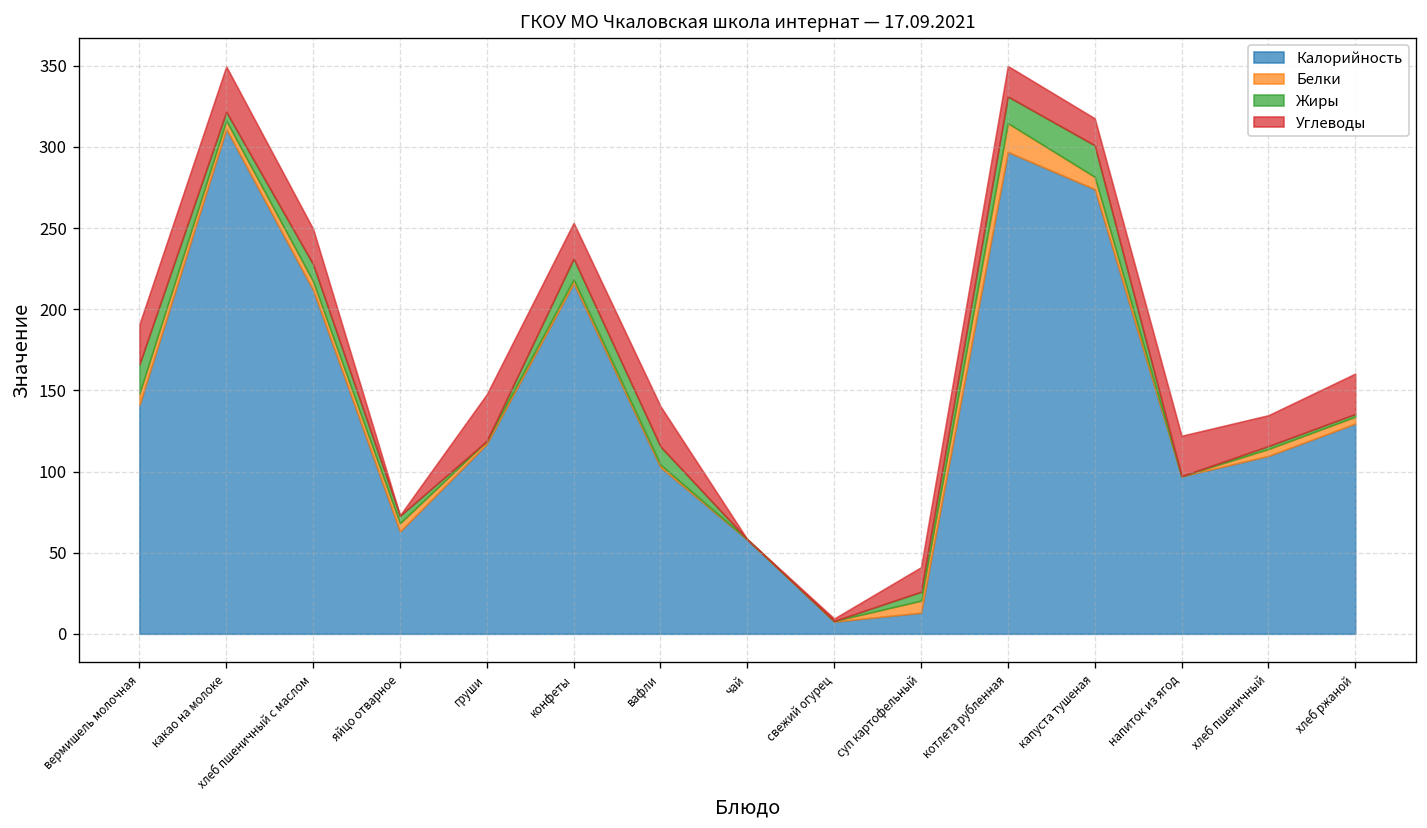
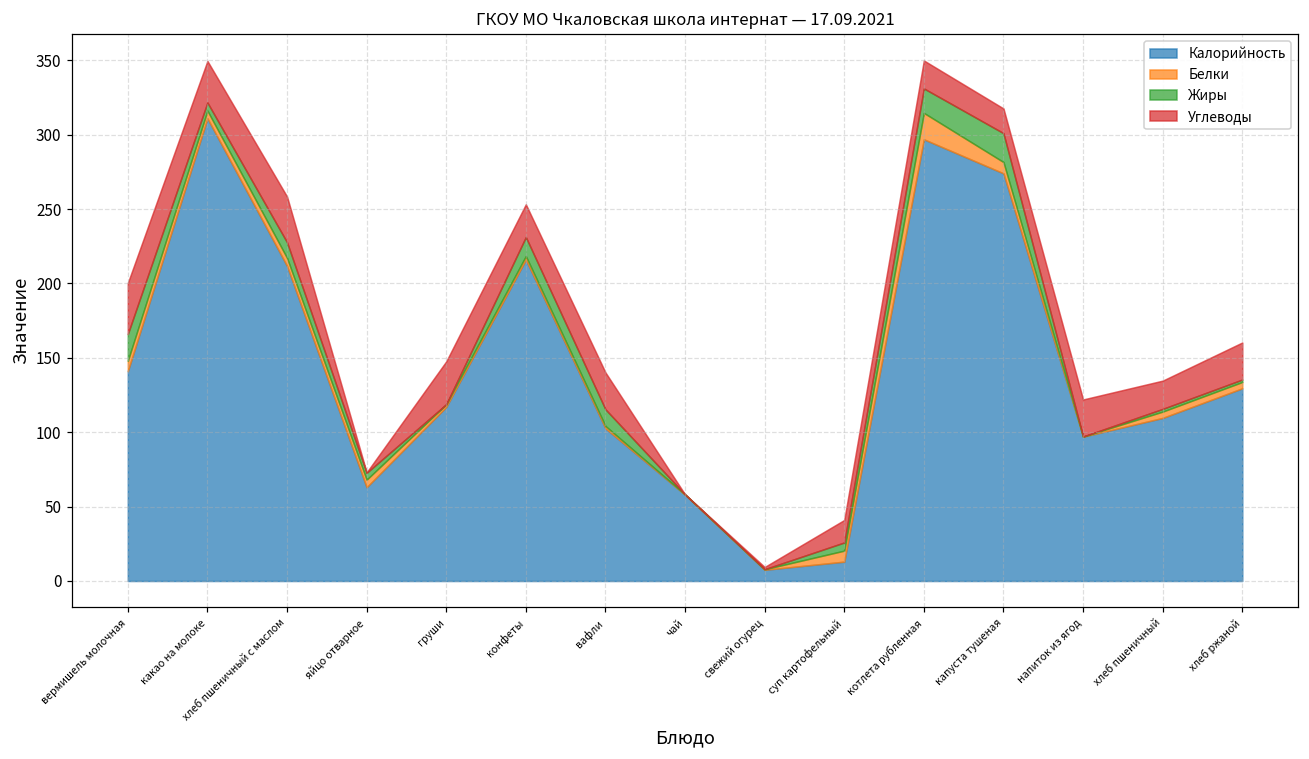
Углеводы, вермишель молочная: 25 -> 34
Углеводы, хлеб пшеничный с маслом: 22 -> 31
